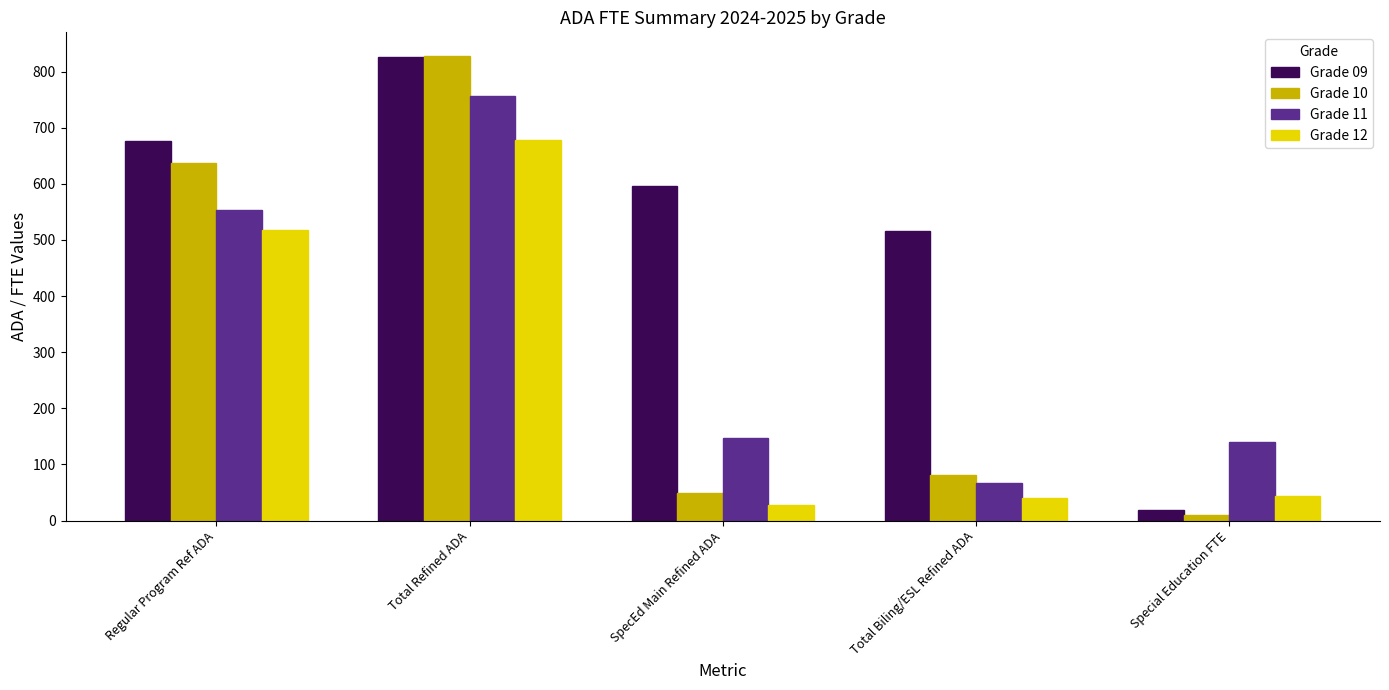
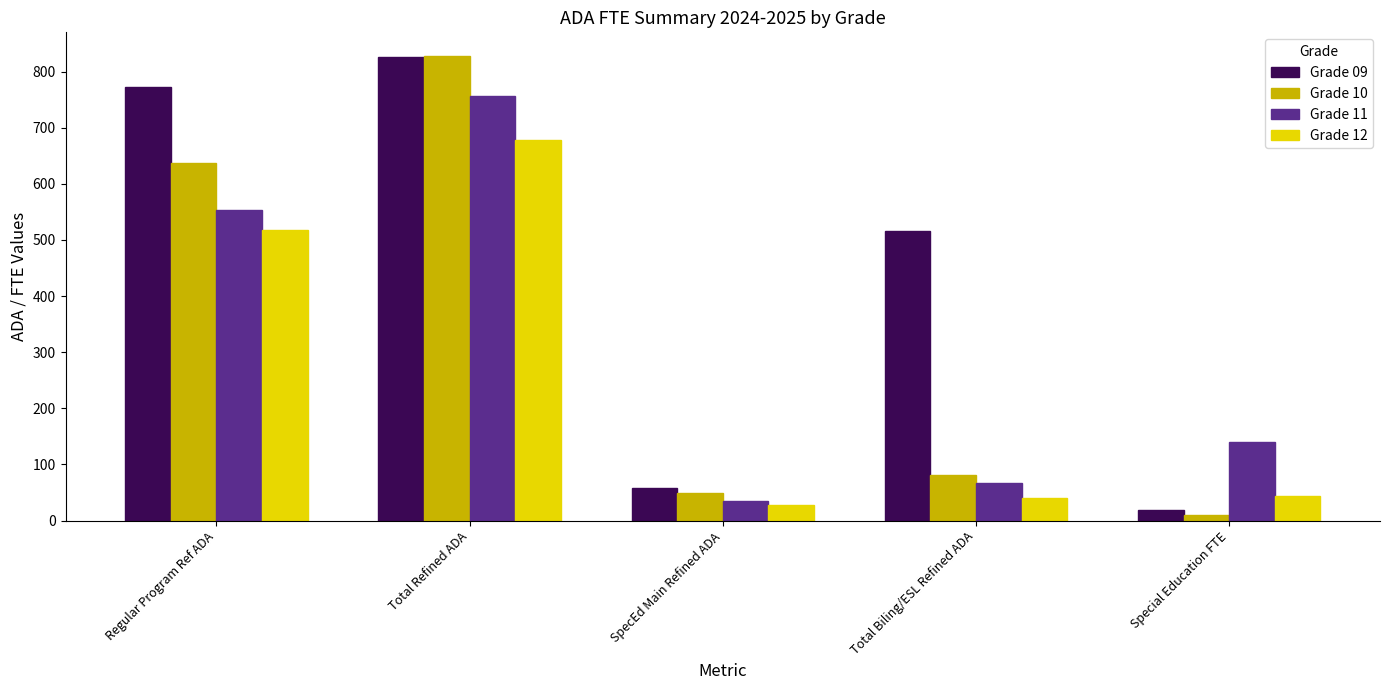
Grade 09, Regular Program Ref ADA: 680 -> 770
Grade 09, SpecEd Main Refined ADA: 600 -> 60
Grade 11, SpecEd Main Refined ADA: 150 -> 40
